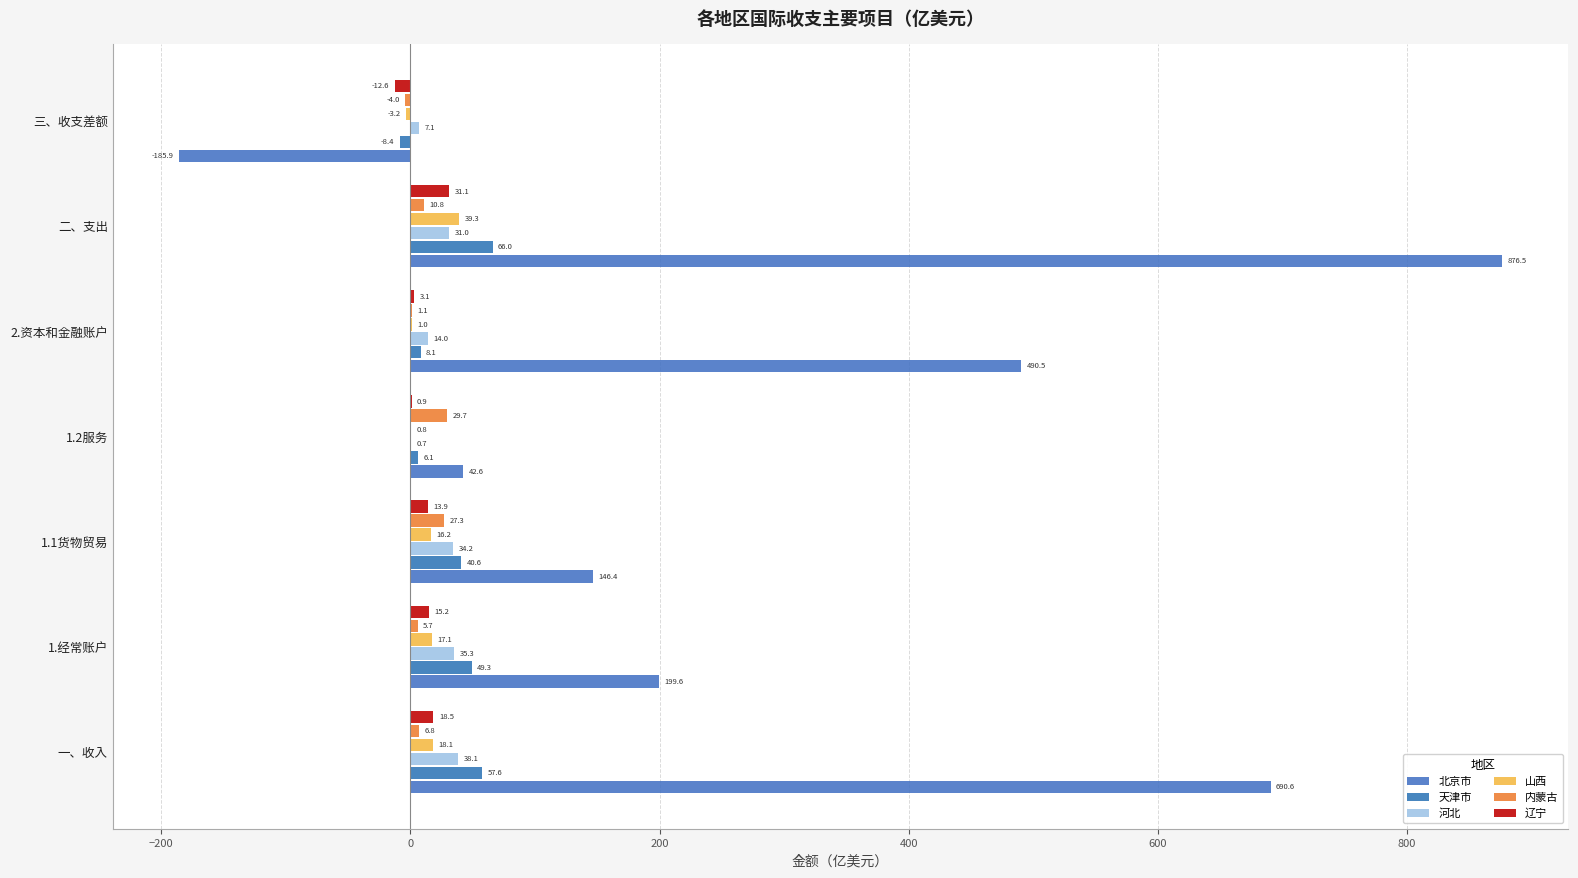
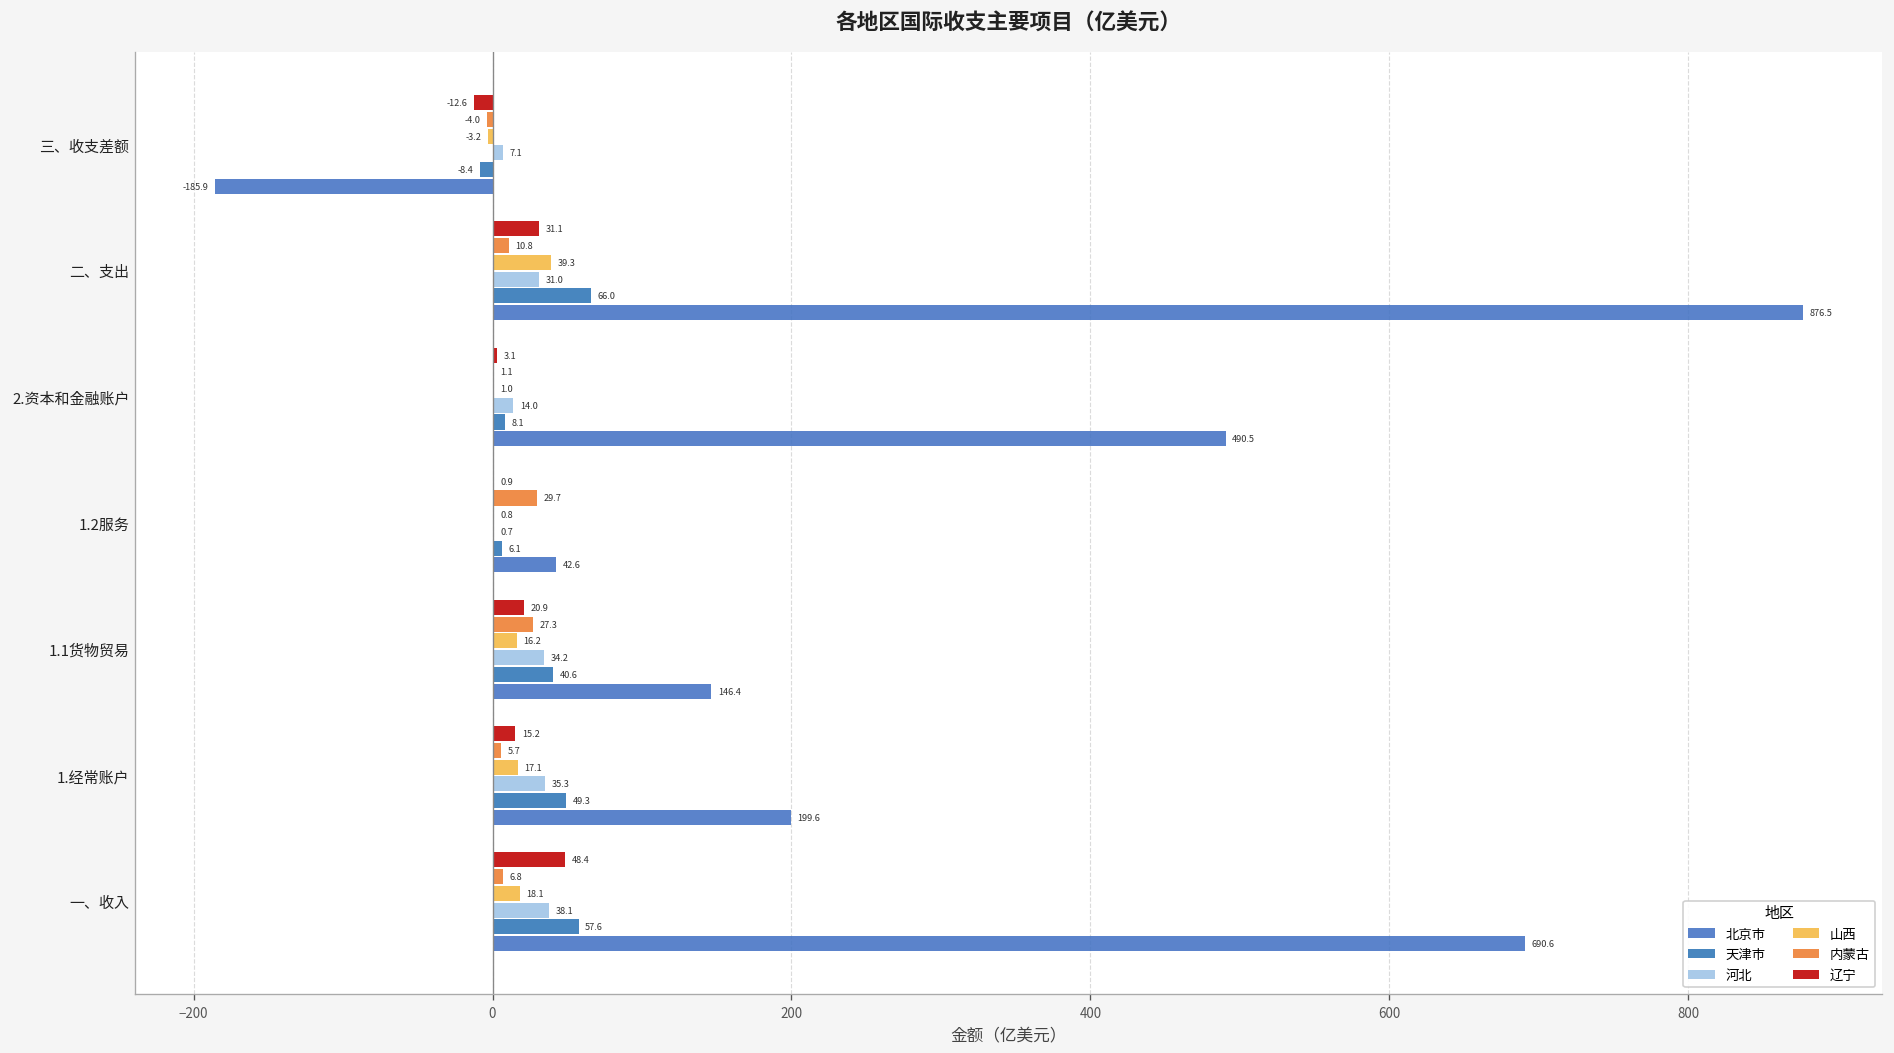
辽宁, 1.1货物贸易: 13.9 -> 20.9
辽宁, 一、收入: 18.5 -> 48.4
